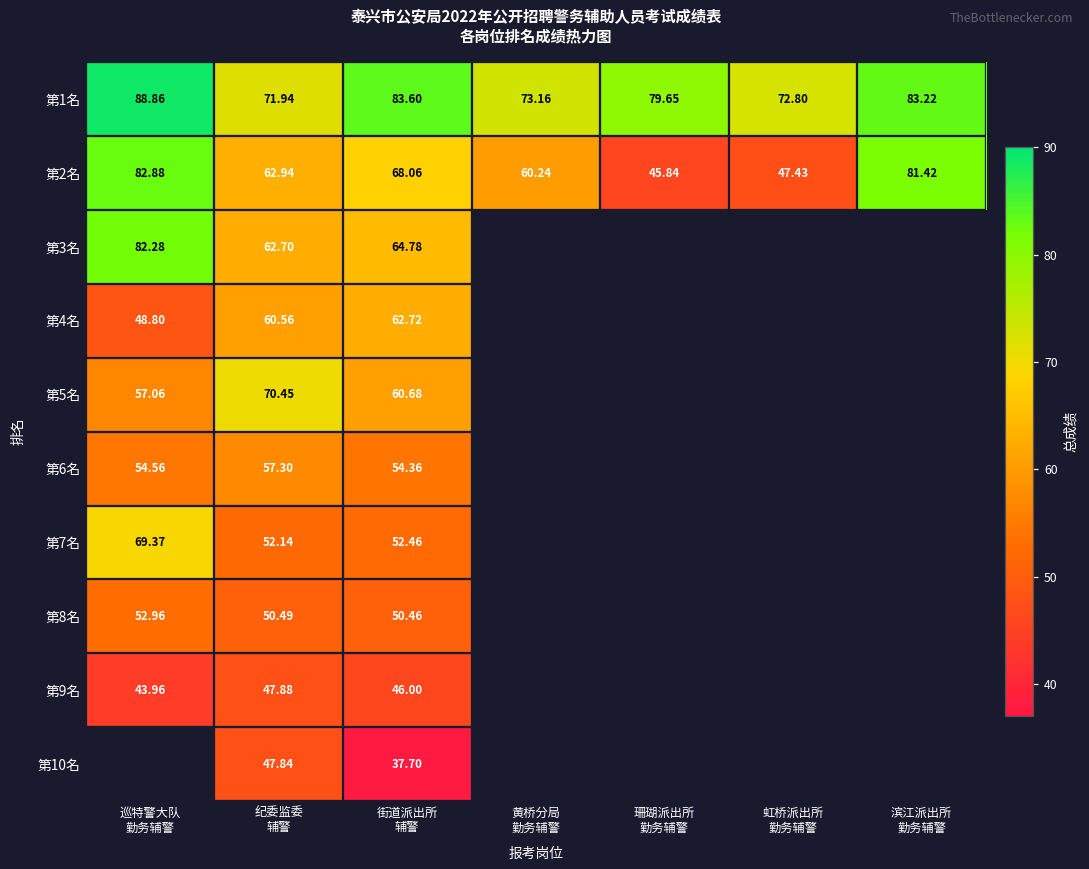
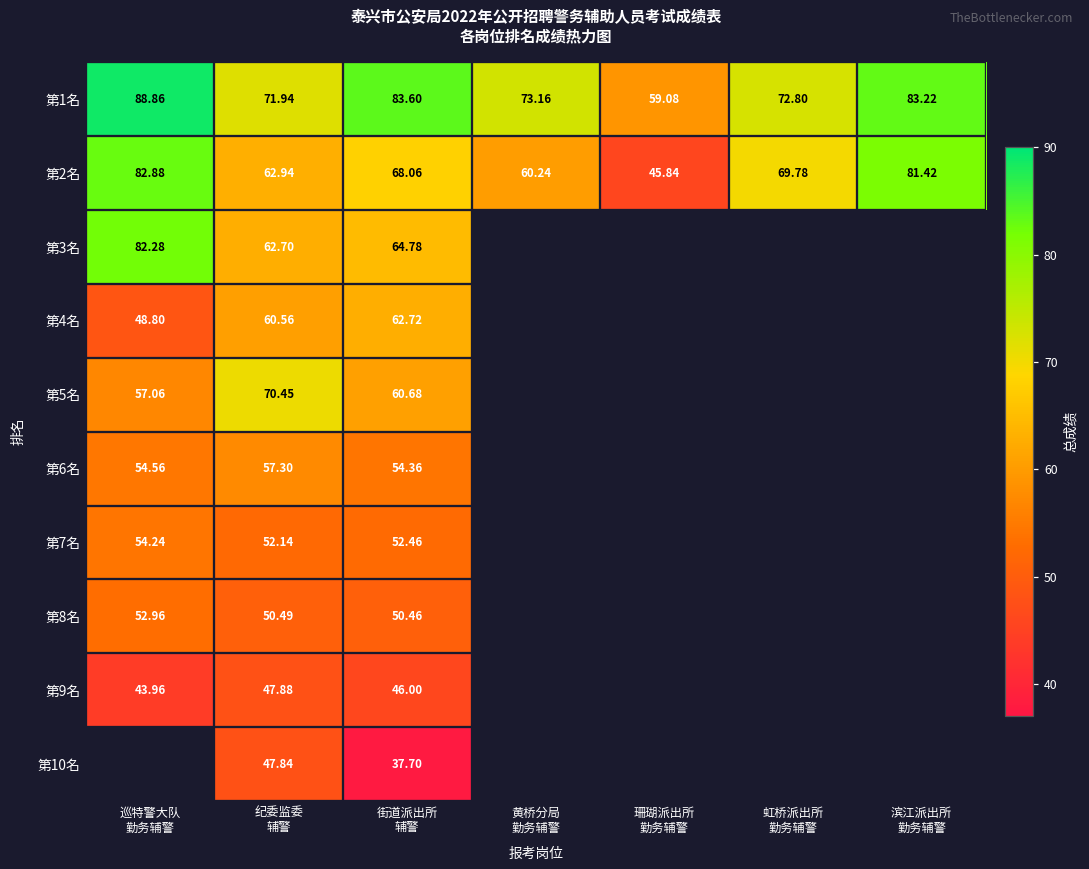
第1名, 珊瑚派出所 勤务辅警: 79.65 -> 59.08
第2名, 虹桥派出所 勤务辅警: 47.43 -> 69.78
第7名, 巡特警大队 勤务辅警: 69.37 -> 54.24
